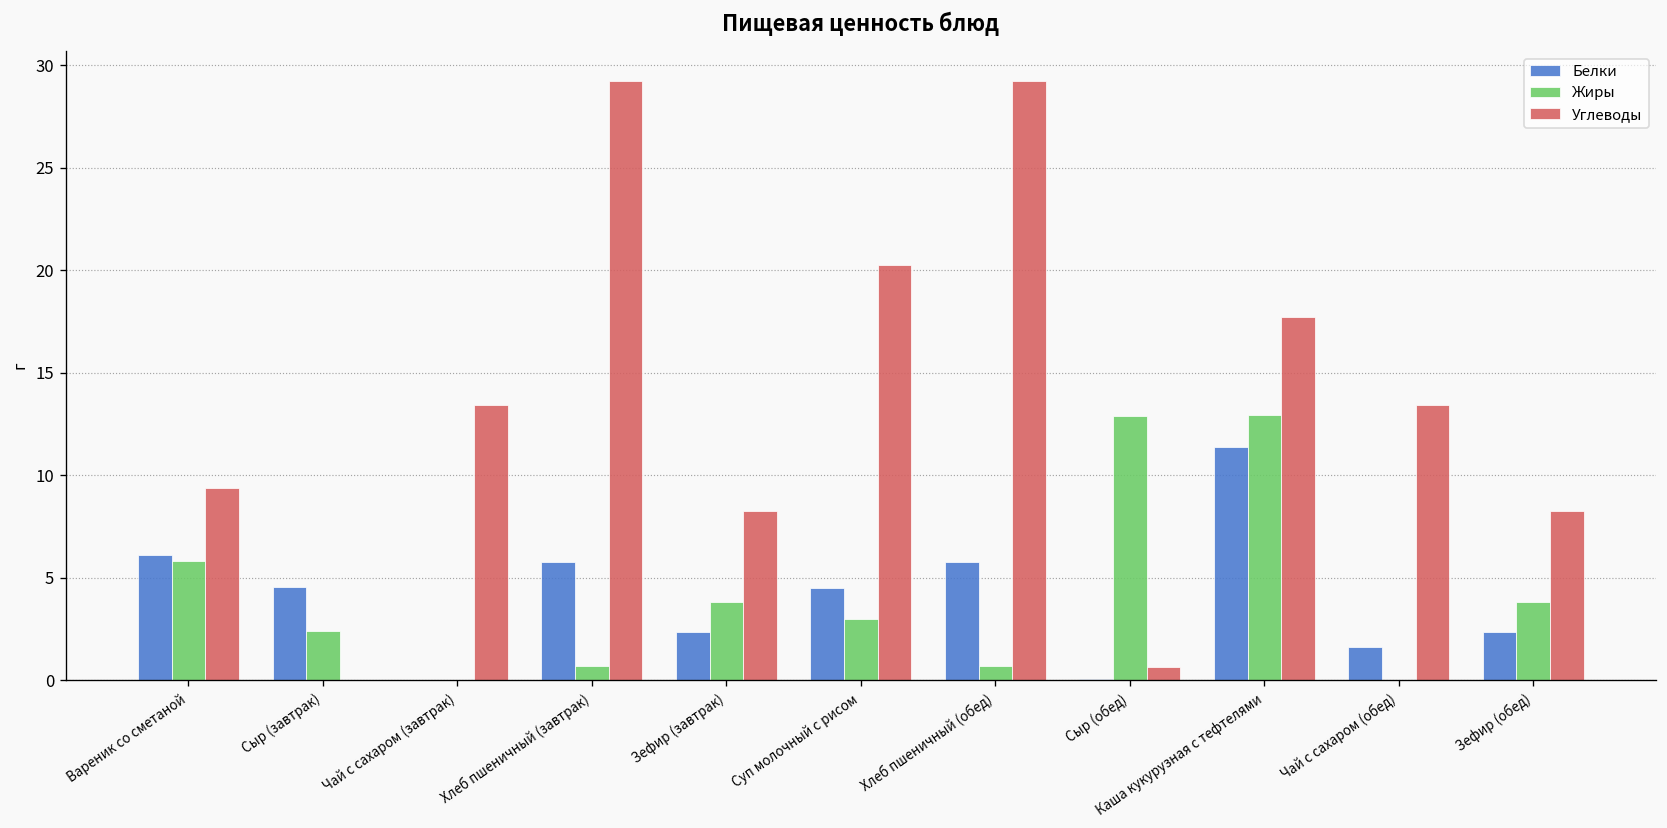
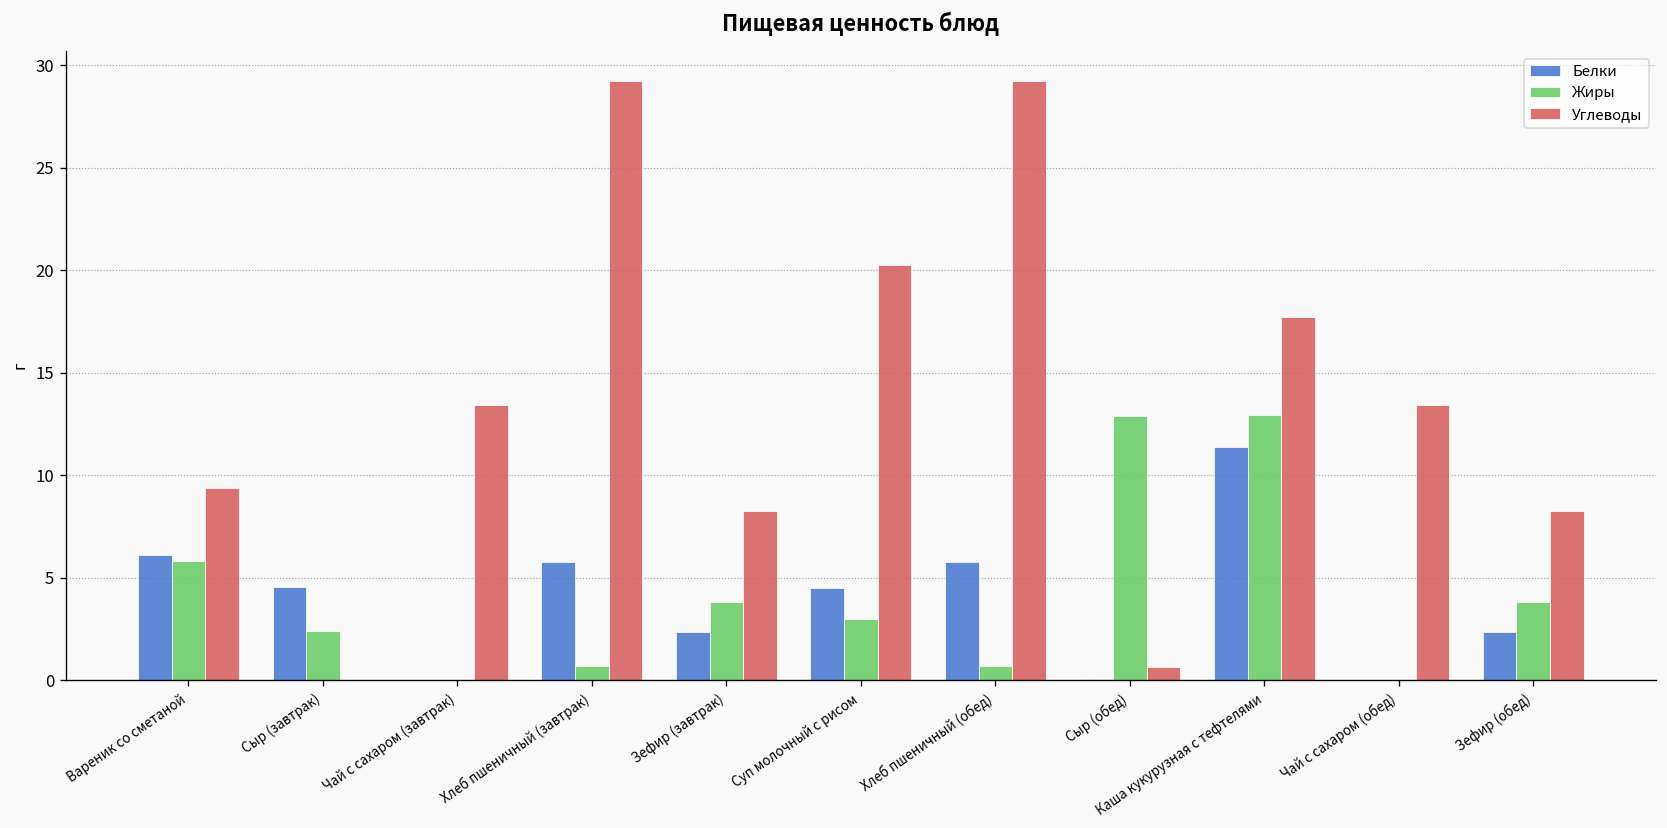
Белки, Чай с сахаром (обед): 1.6 -> 0.0
